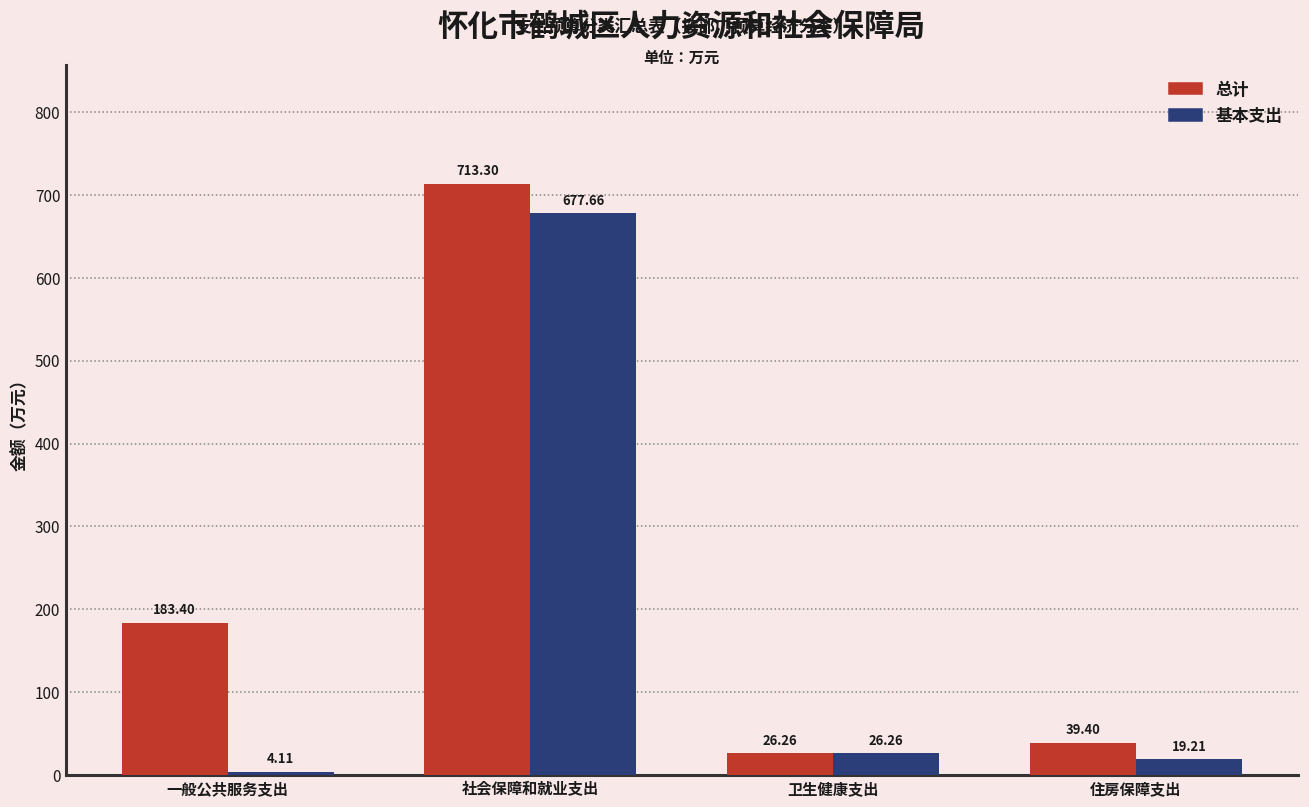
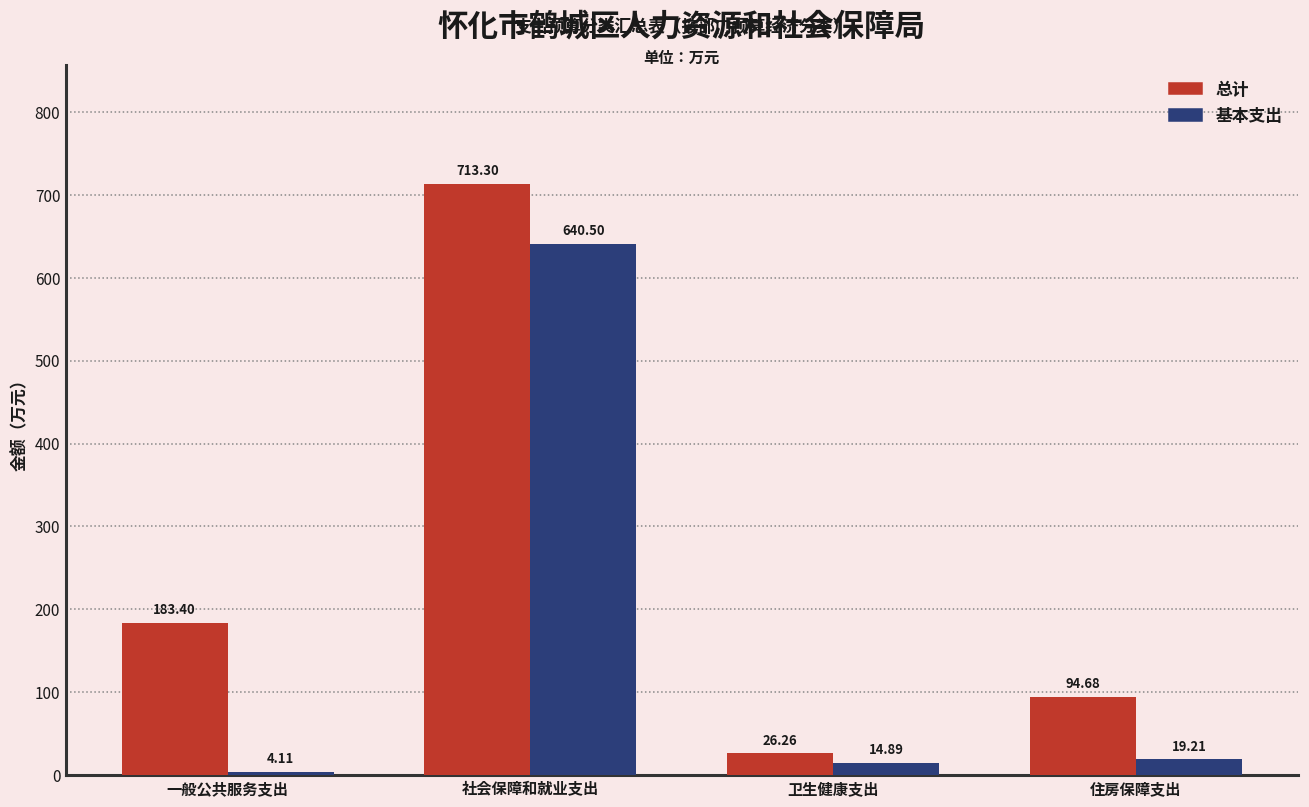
基本支出, 社会保障和就业支出: 677.66 -> 640.50
基本支出, 卫生健康支出: 26.26 -> 14.89
总计, 住房保障支出: 39.40 -> 94.68
